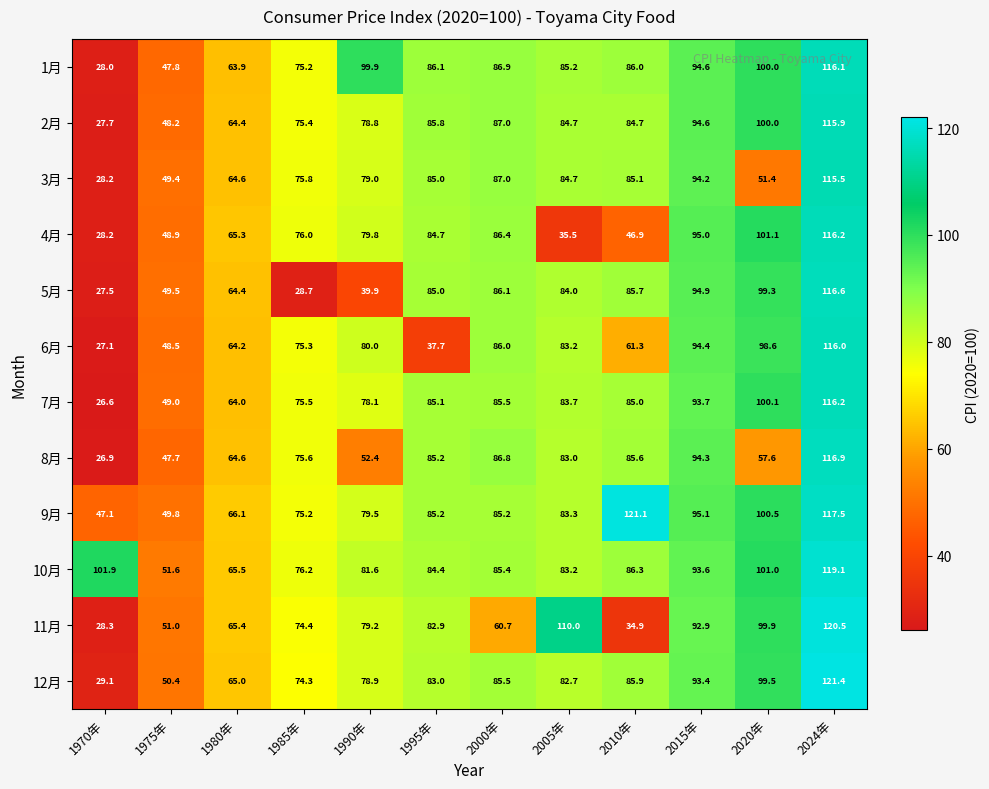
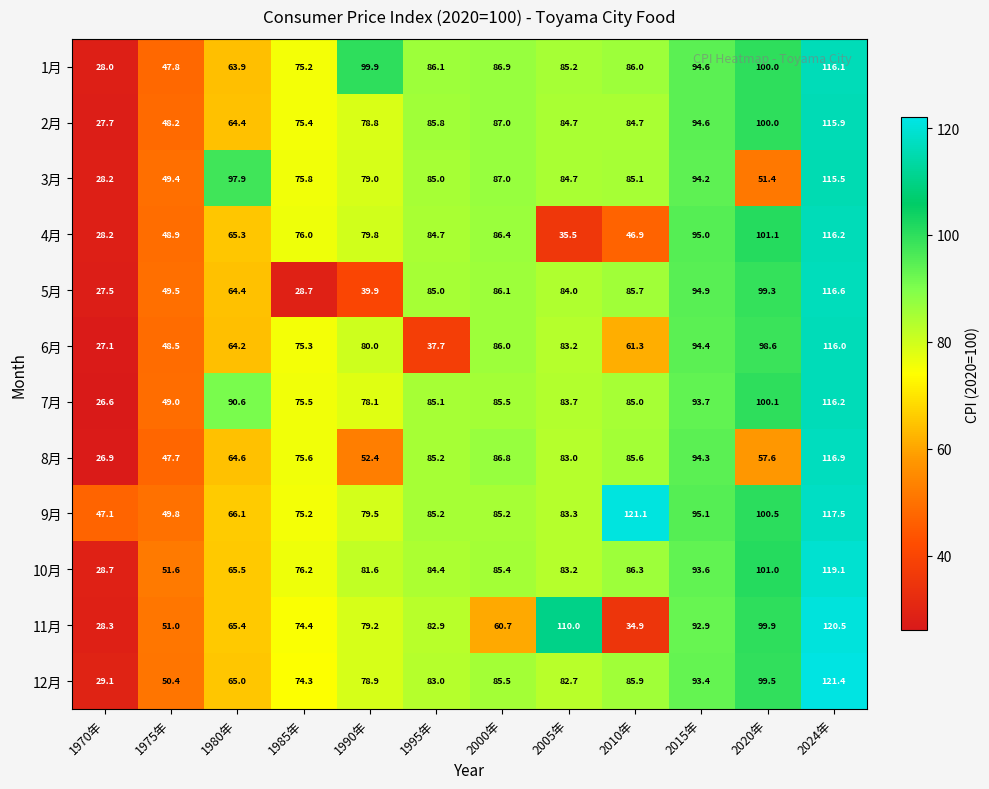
3月, 1980年: 64.6 -> 97.9
7月, 1980年: 64.0 -> 90.6
10月, 1970年: 101.9 -> 28.7
